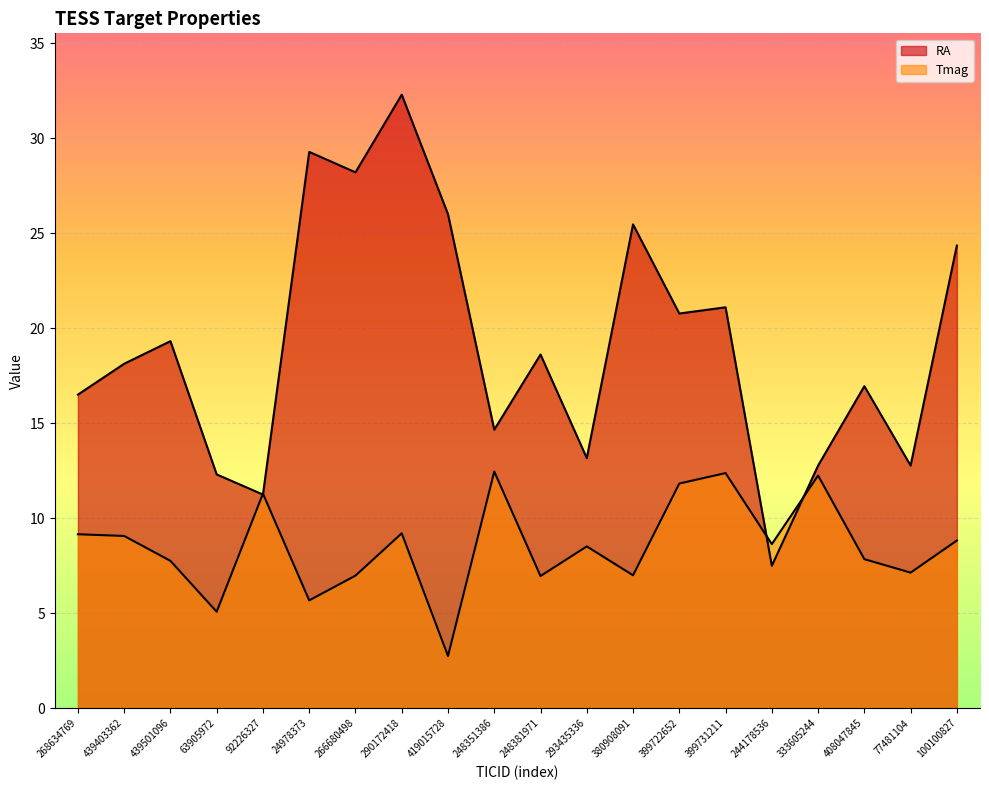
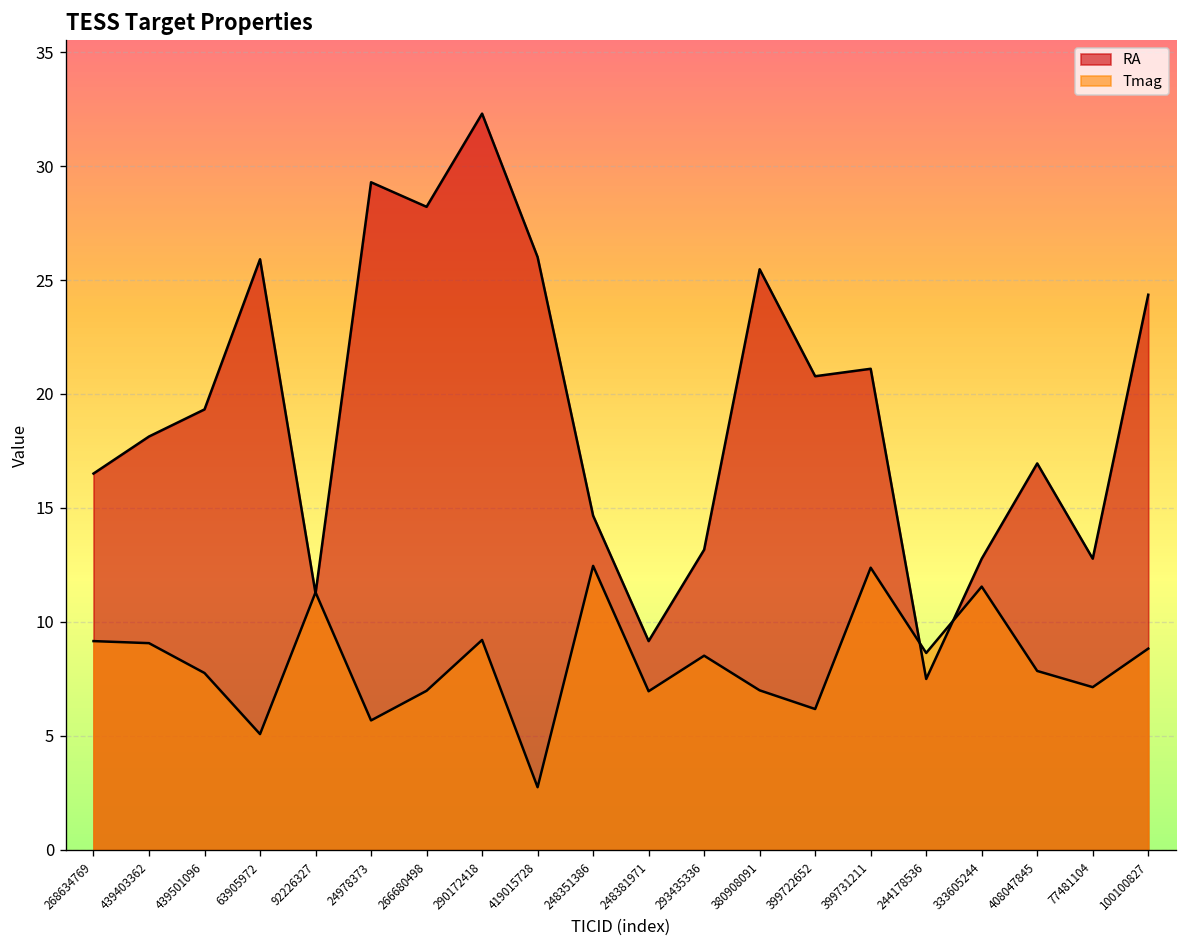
RA, 63905972: 12.3 -> 25.9
RA, 248381971: 18.6 -> 9.2
Tmag, 399722652: 11.8 -> 6.2
Tmag, 333605244: 12.3 -> 11.6
